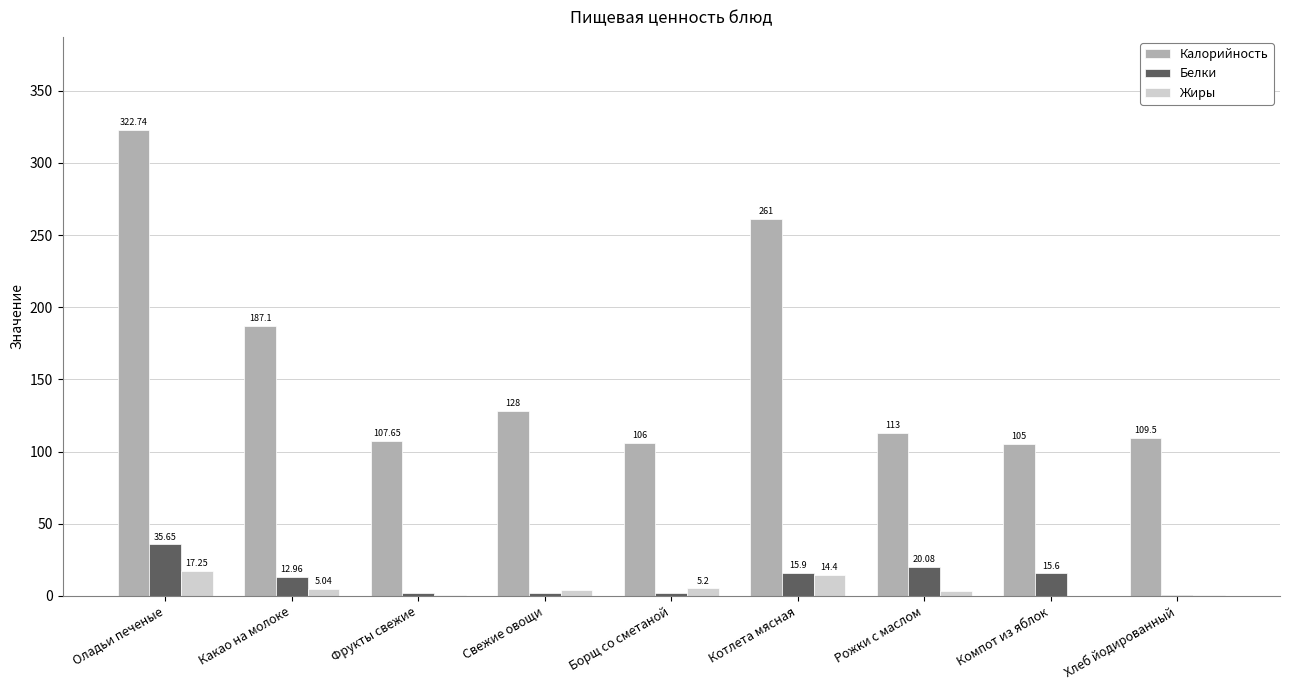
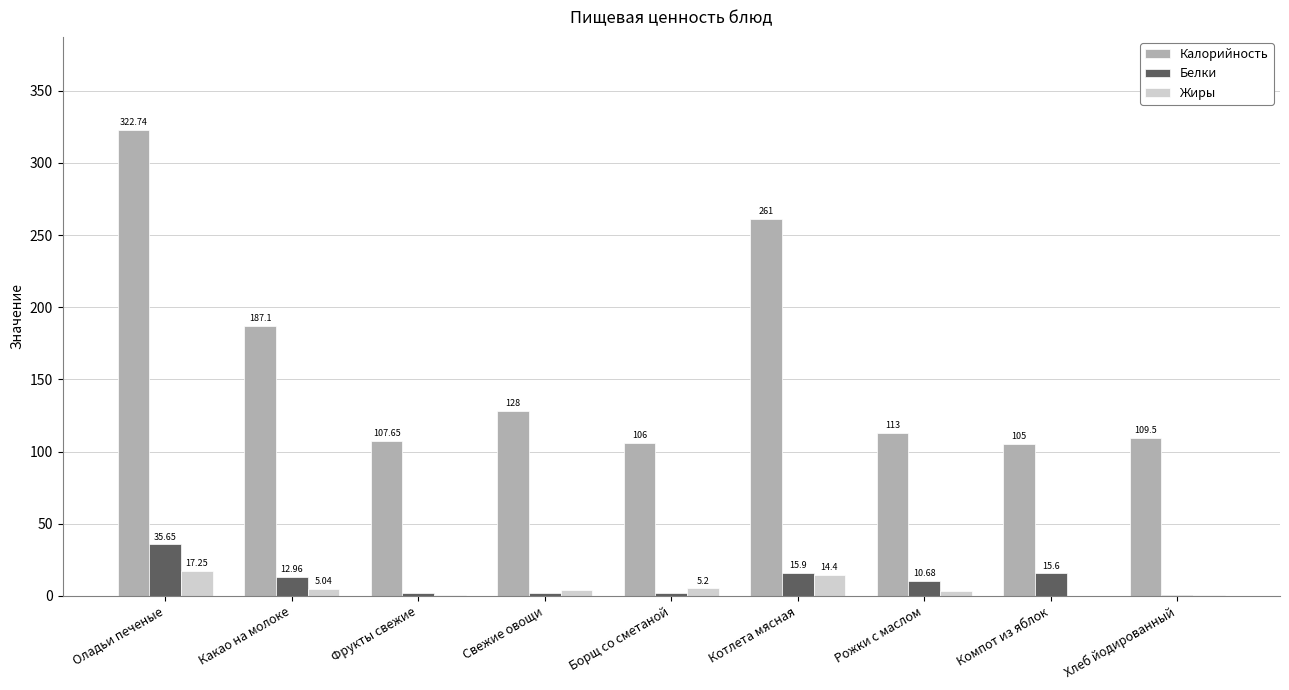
Белки, Рожки с маслом: 20.08 -> 10.68
